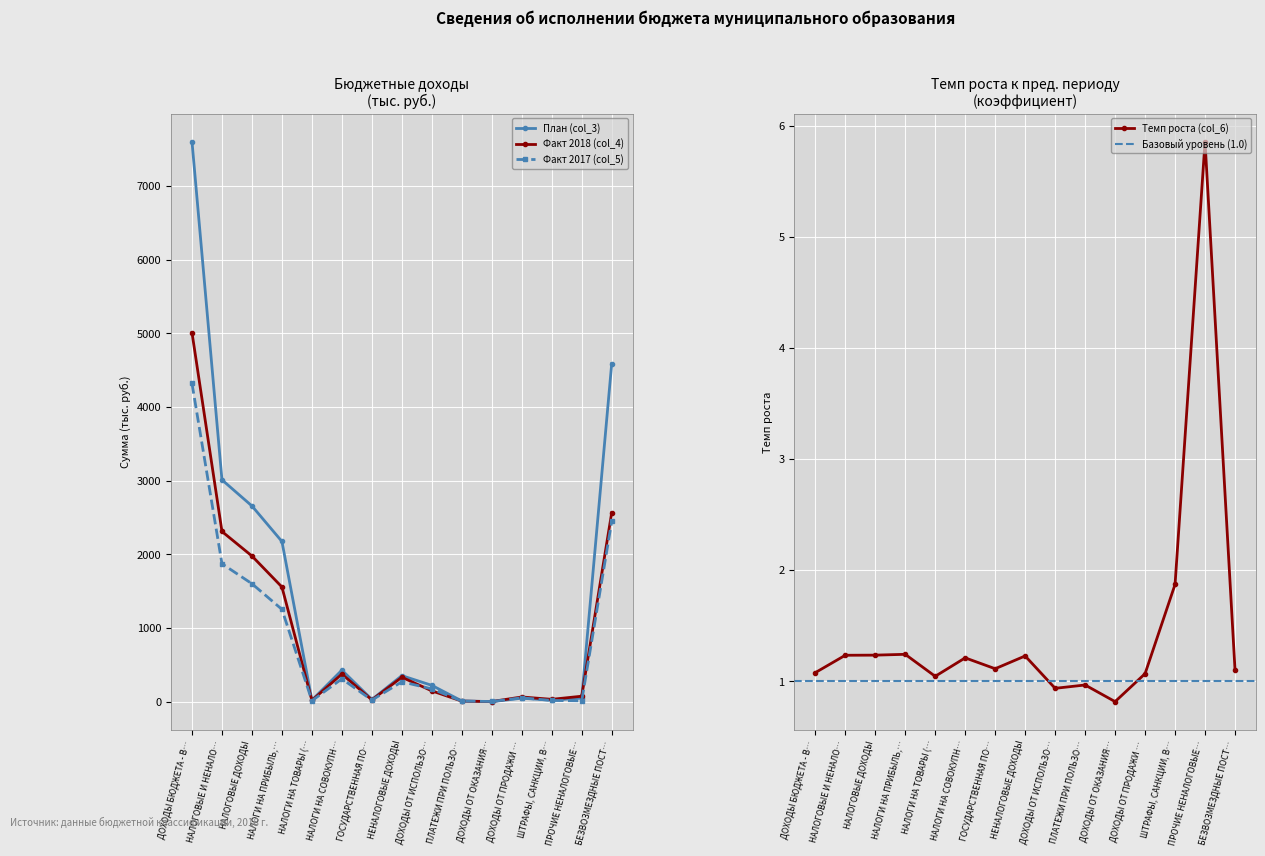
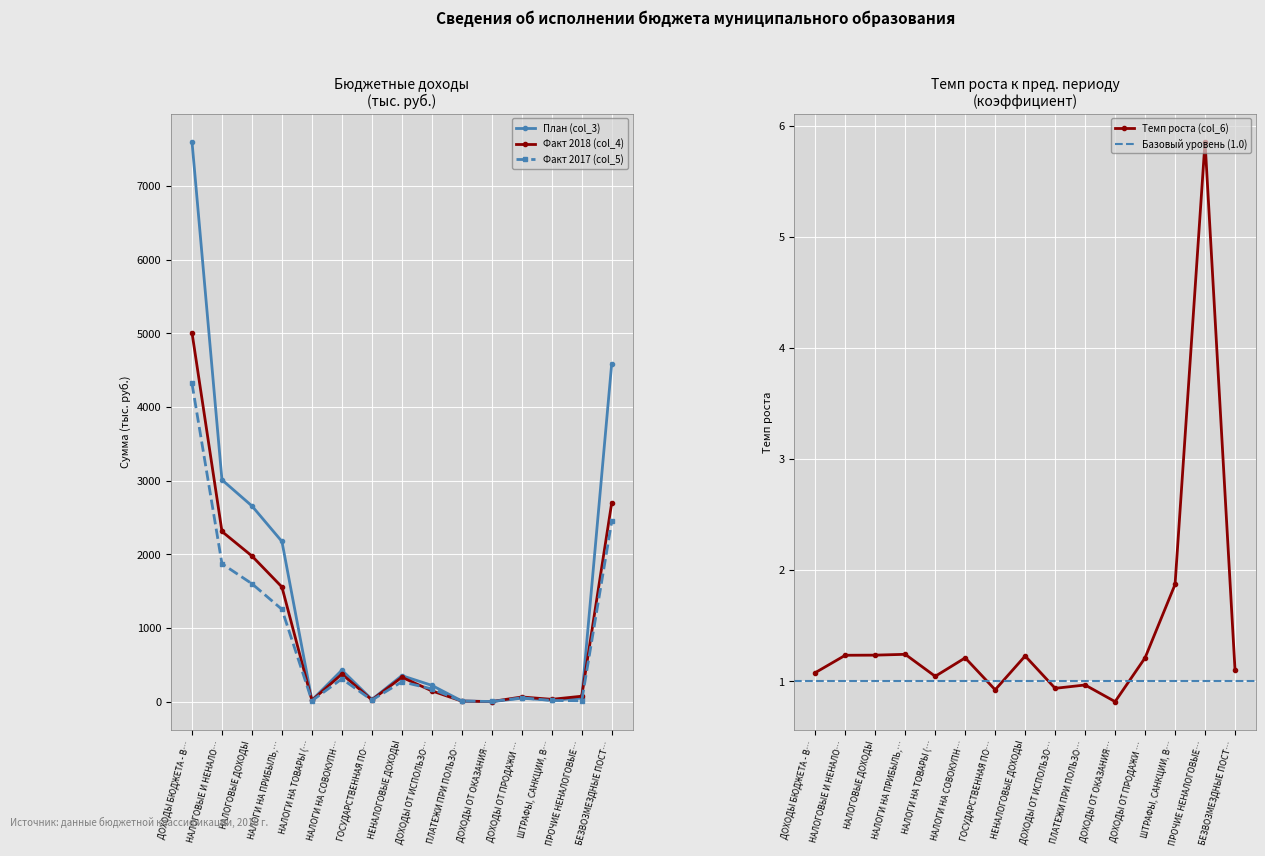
Бюджетные доходы (тыс. руб.), Факт 2018 (col_4), БЕЗВОЗМЕЗДНЫЕ ПОСТ…: 2600 -> 2700
Темп роста к пред. периоду (коэффициент), ГОСУДАРСТВЕННАЯ ПО…: 1.11 -> 0.92
Темп роста к пред. периоду (коэффициент), ДОХОДЫ ОТ ПРОДАЖИ …: 1.07 -> 1.21
